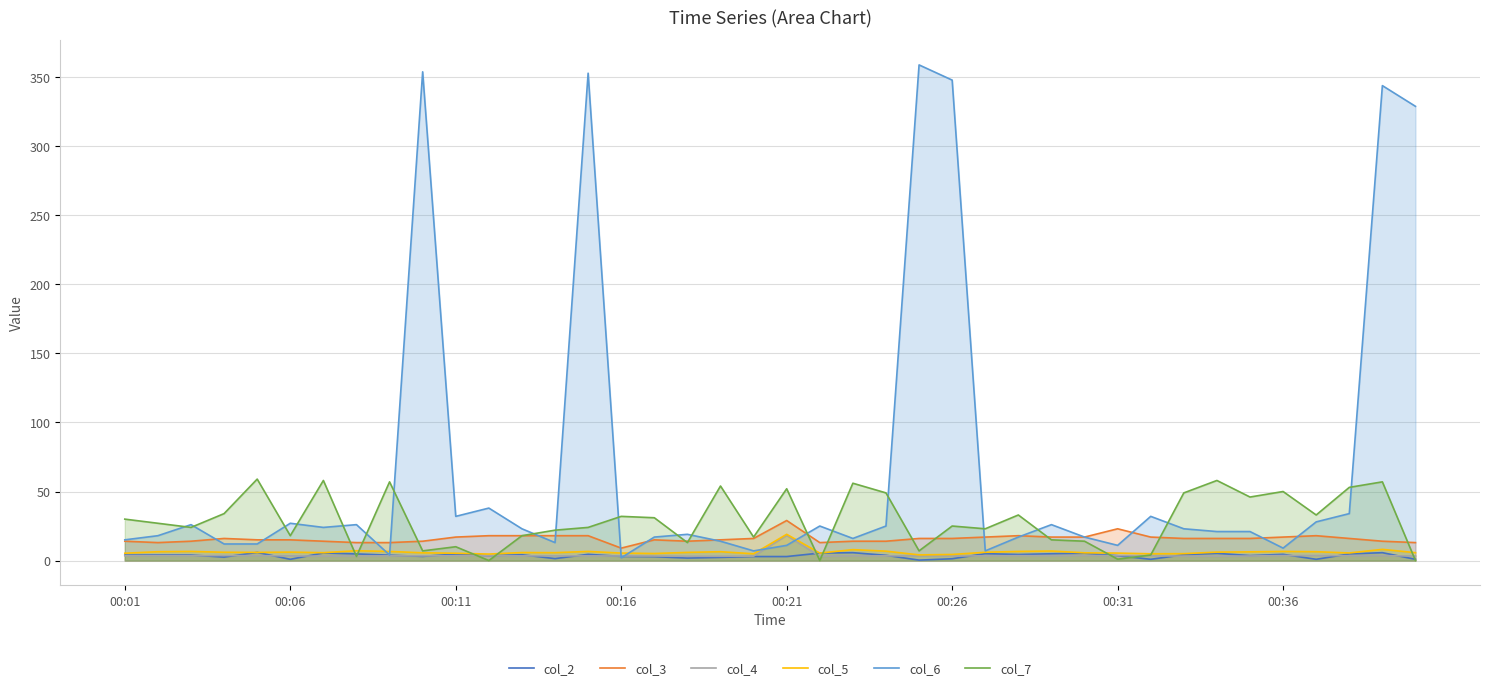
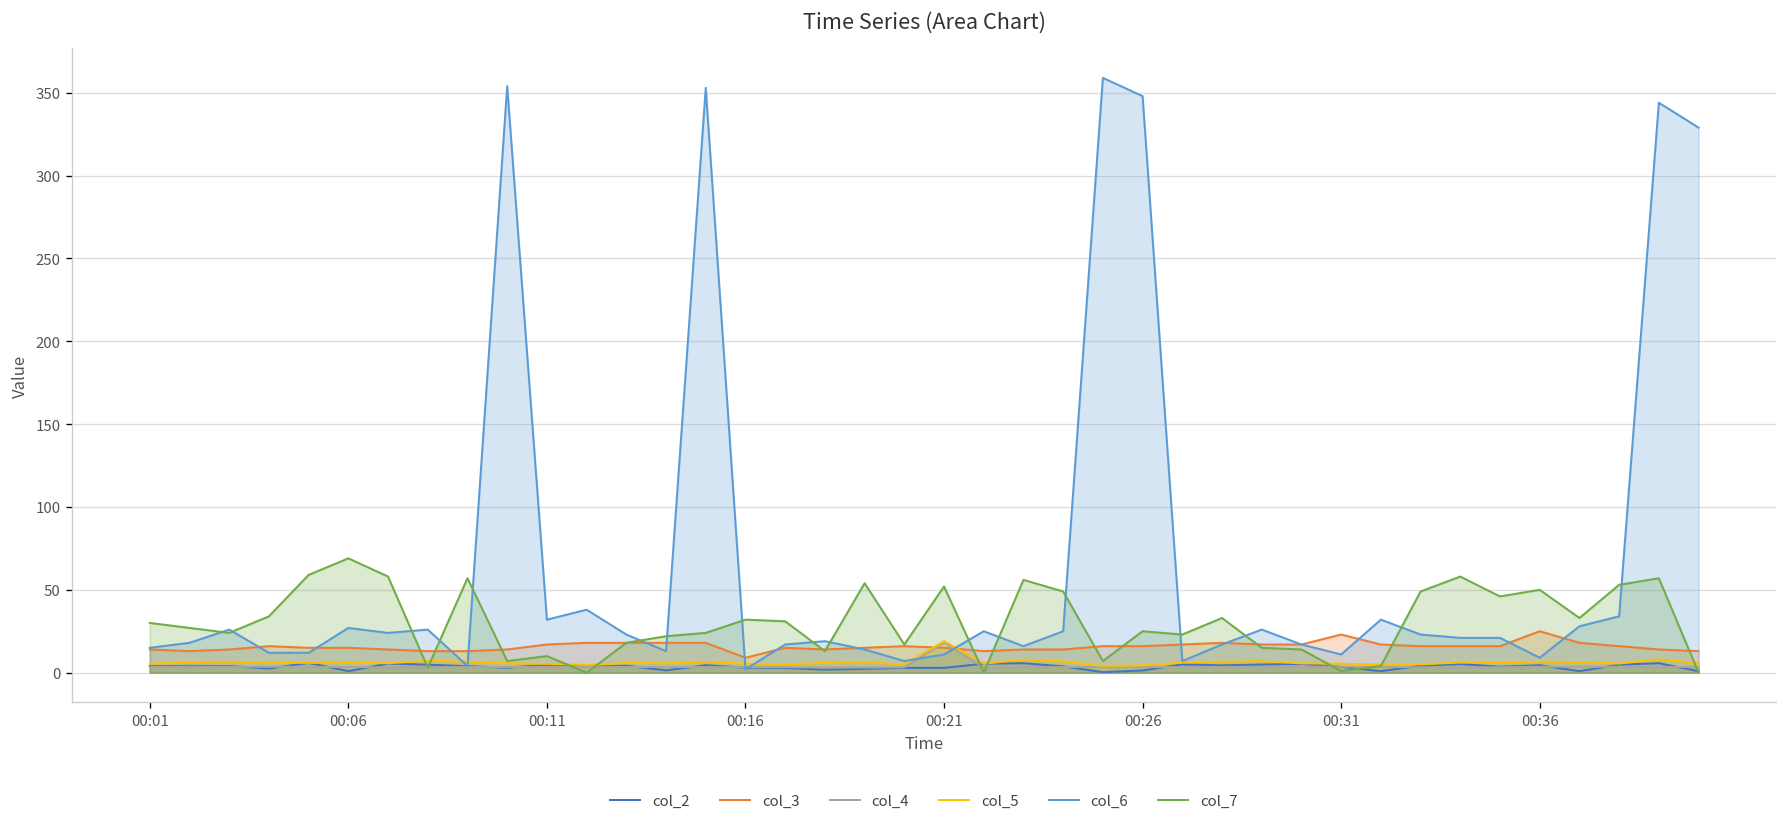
col_7, 00:06: 18 -> 69
col_3, 00:21: 29 -> 15
col_3, 00:36: 17 -> 25
